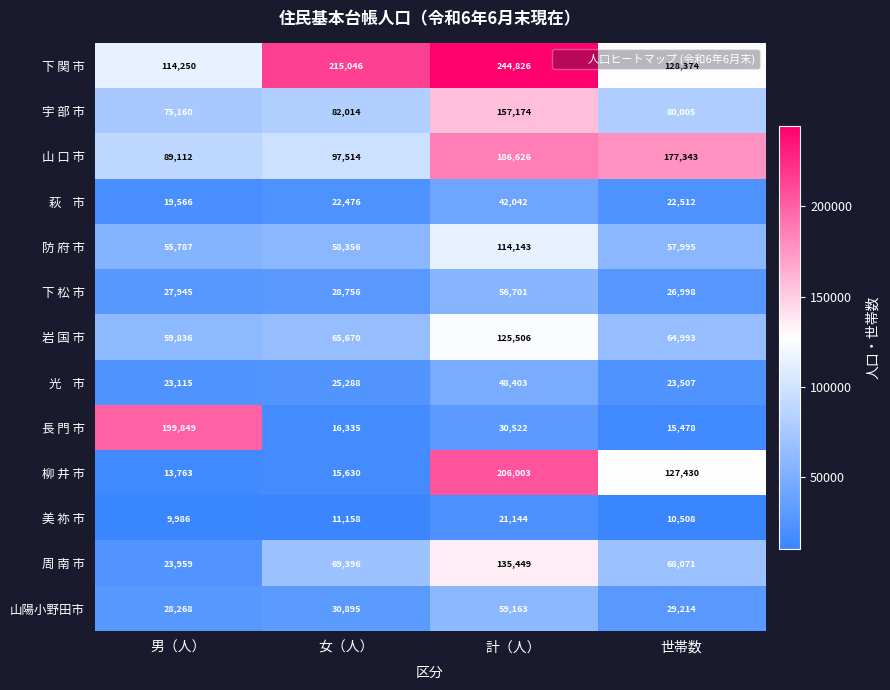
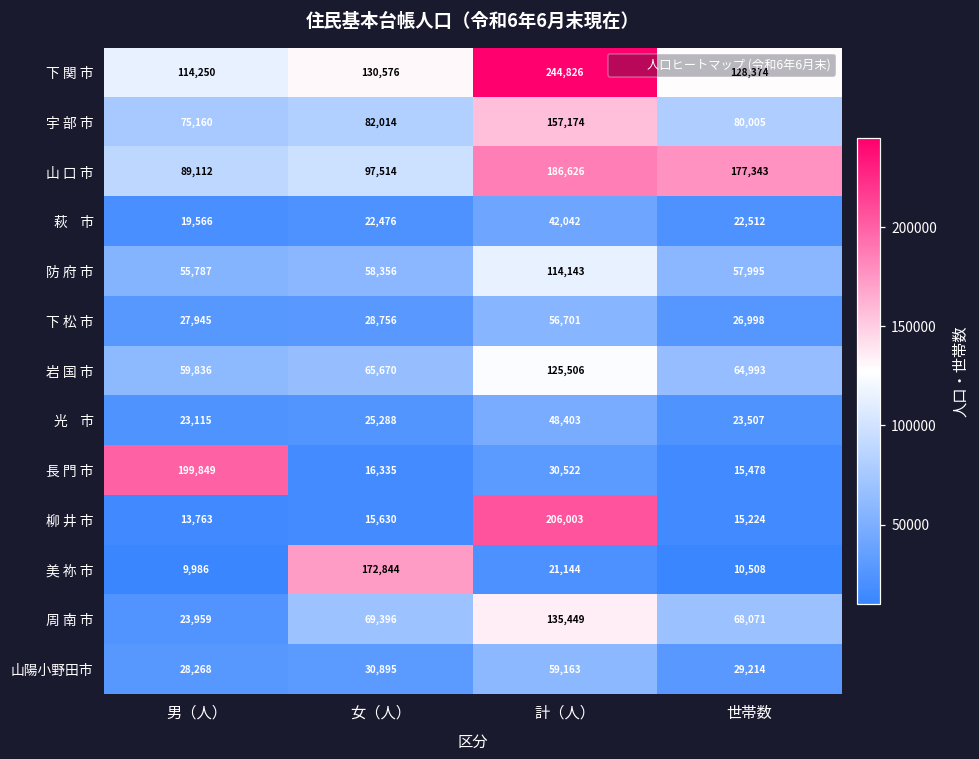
下 関 市, 女（人）: 215,046 -> 130,576
柳 井 市, 世帯数: 127,430 -> 15,224
美 祢 市, 女（人）: 11,158 -> 172,844
